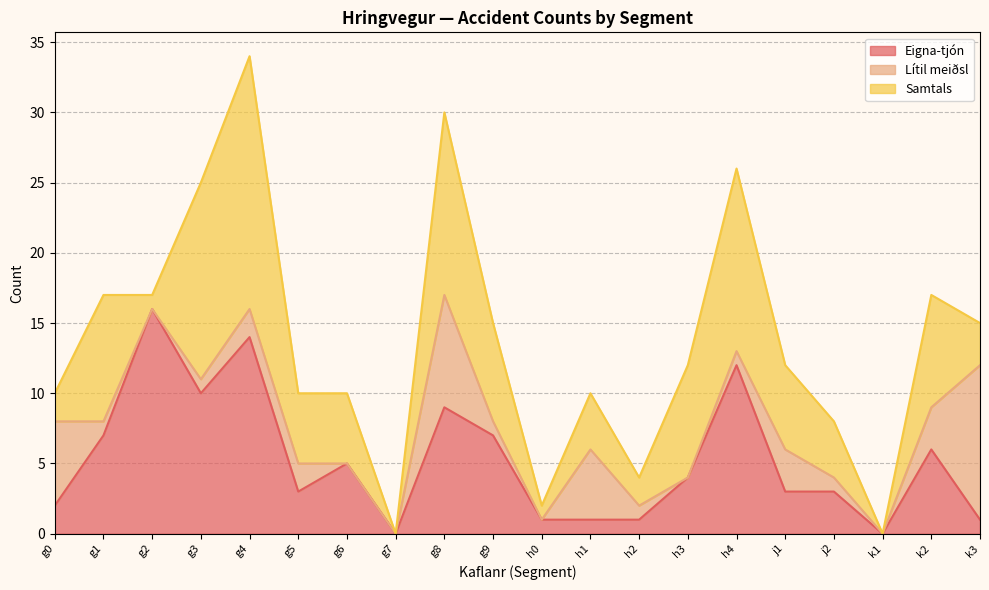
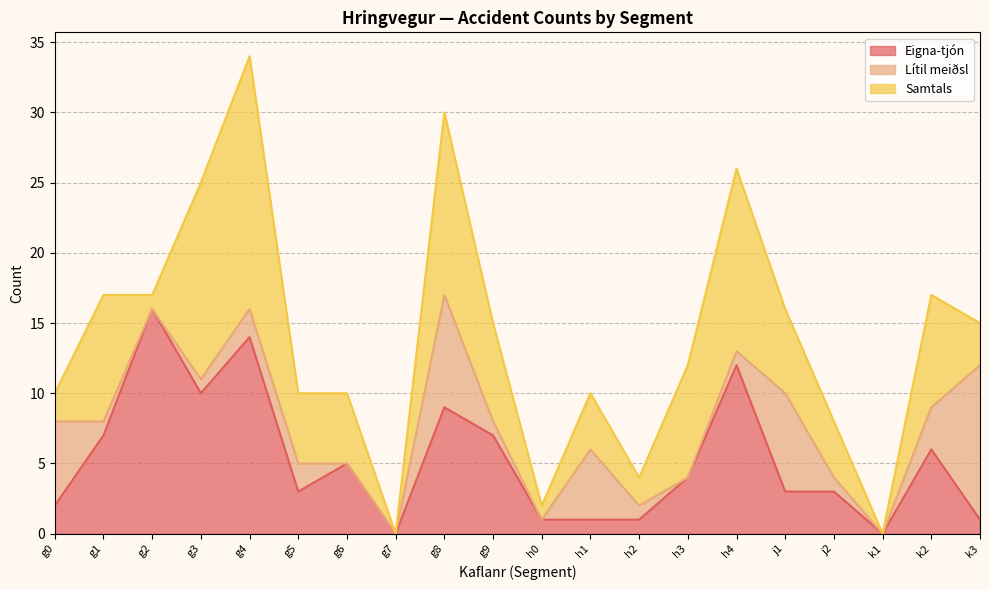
Lítil meiðsl, j1: 3 -> 7
